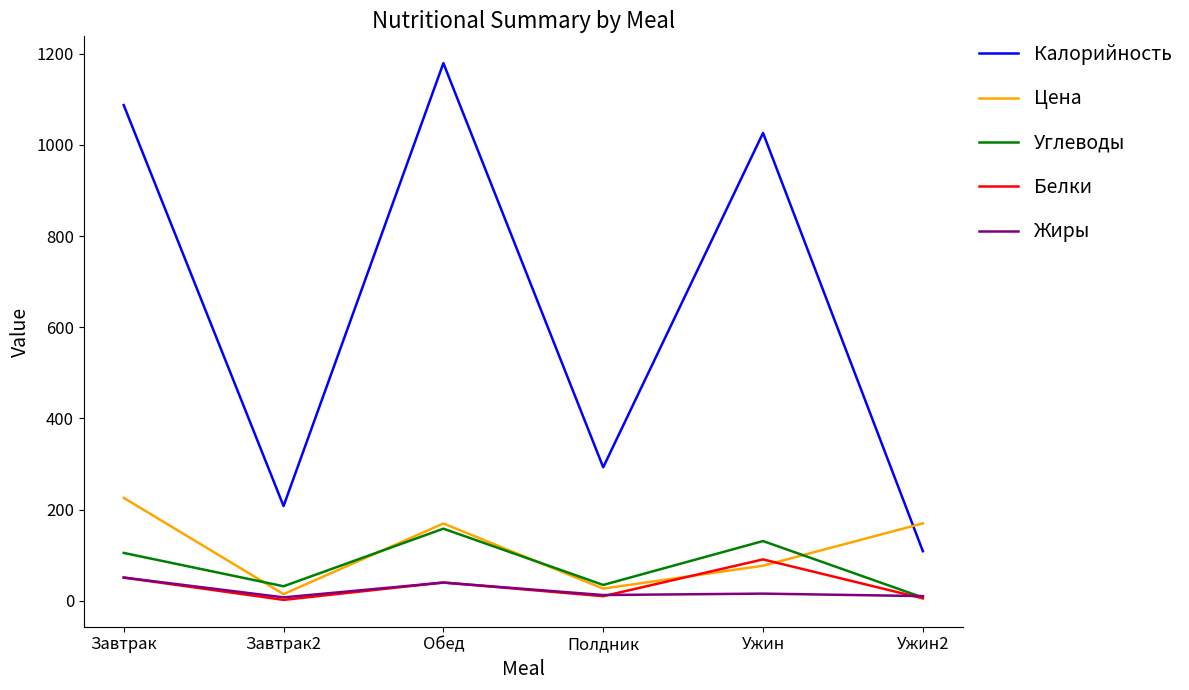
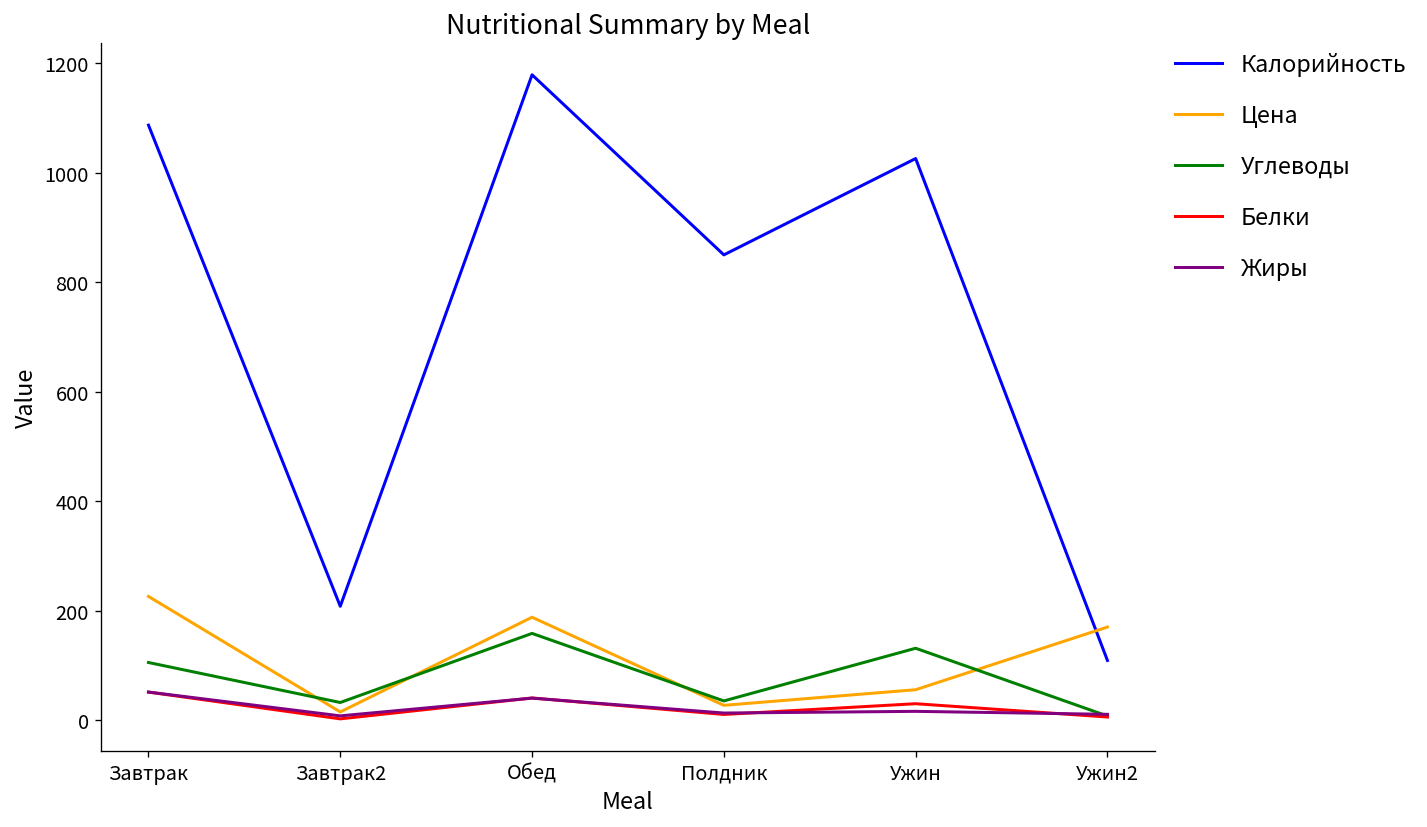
Цена, Обед: 170 -> 190
Калорийность, Полдник: 290 -> 850
Цена, Ужин: 80 -> 60
Белки, Ужин: 90 -> 30
